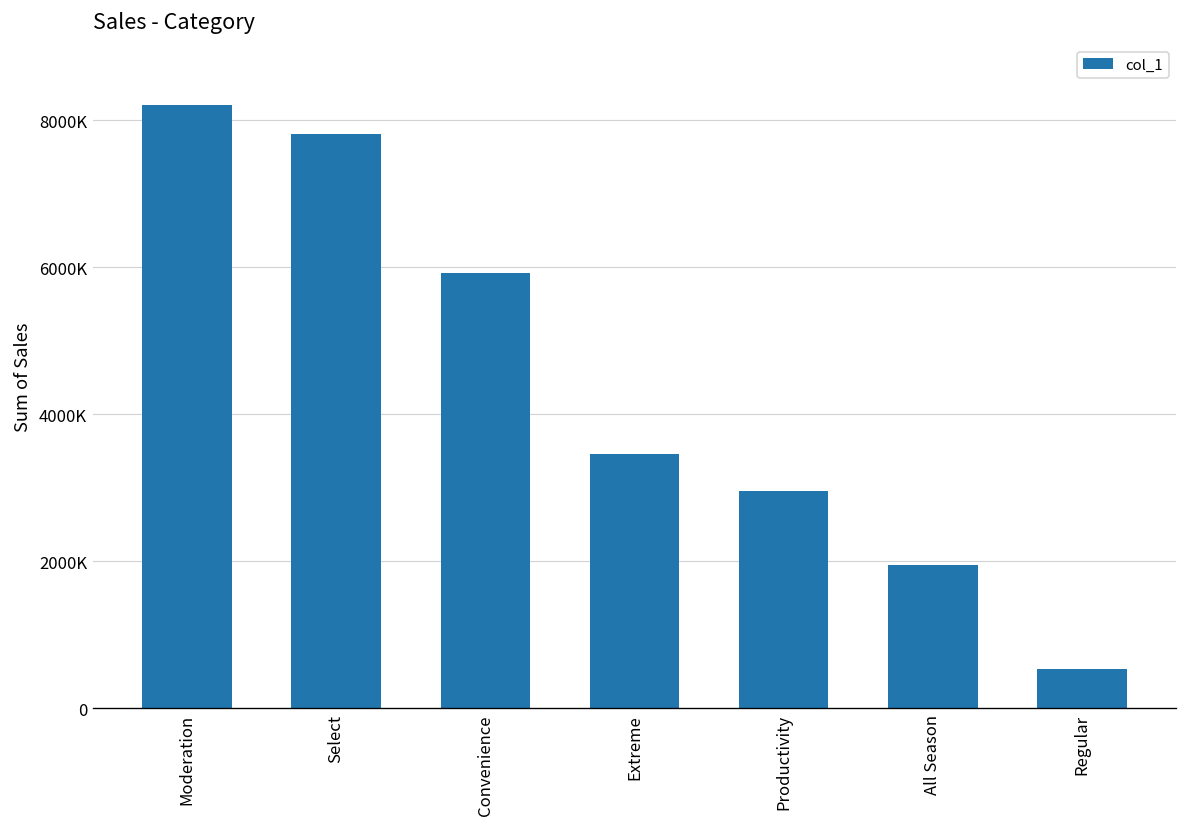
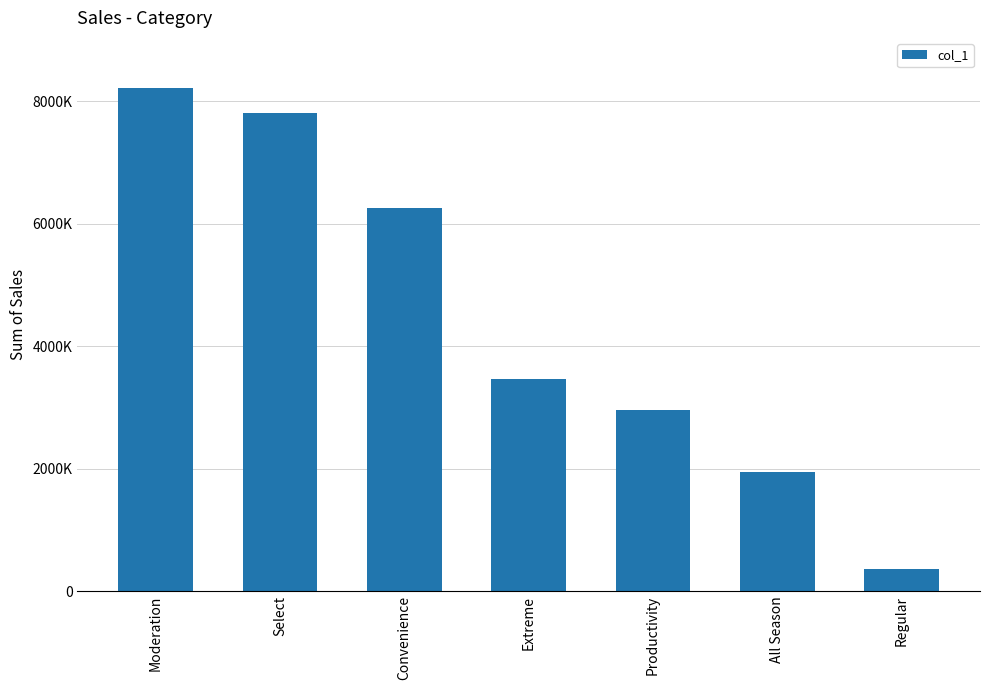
Convenience: 5900000 -> 6300000
Regular: 500000 -> 400000
